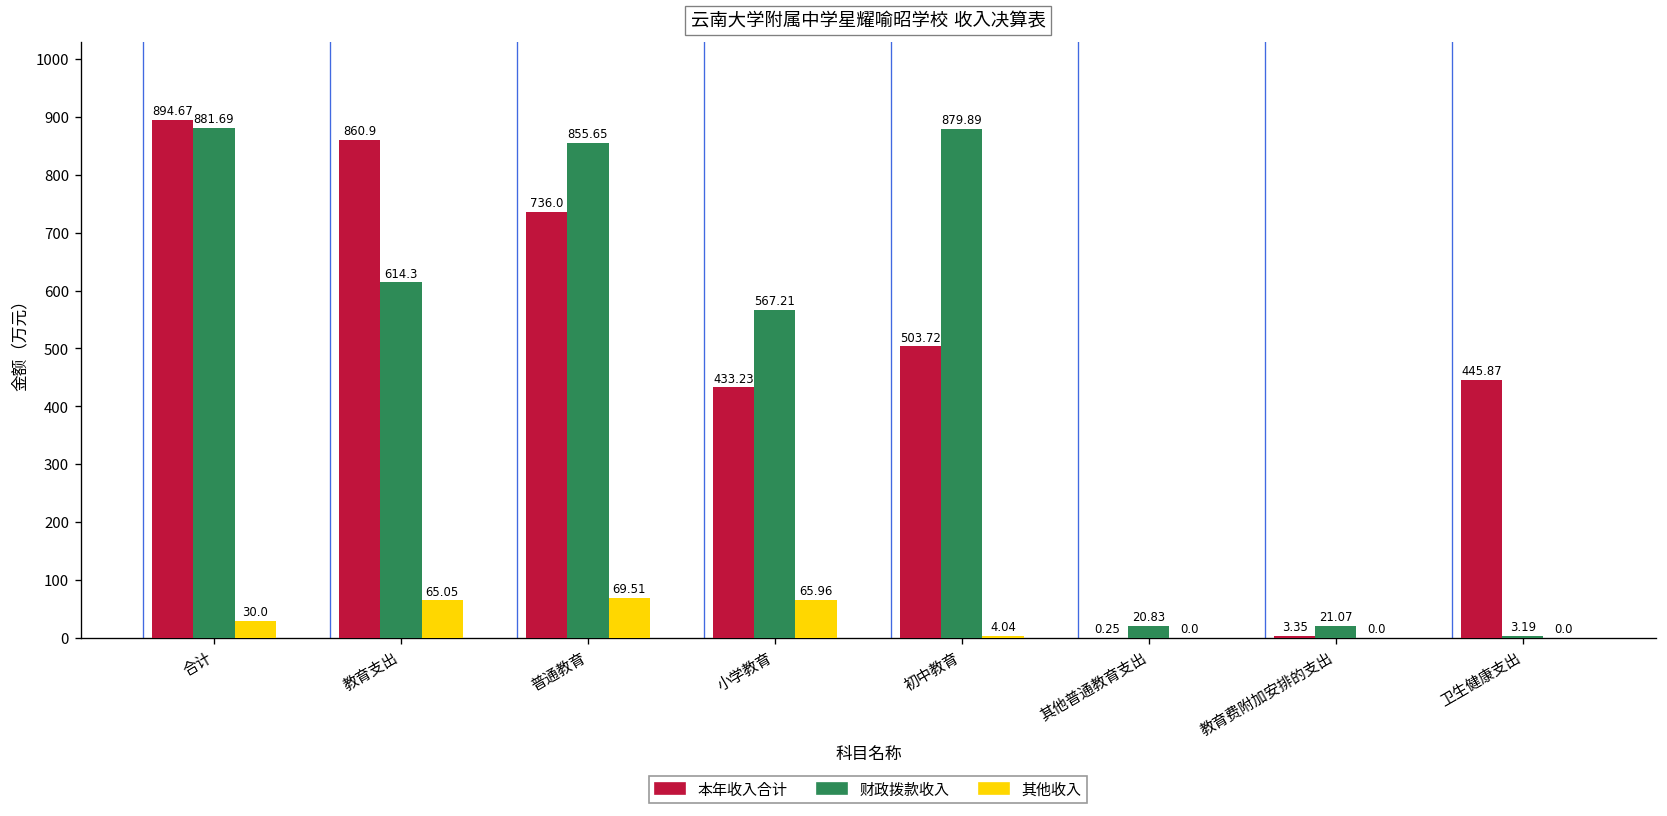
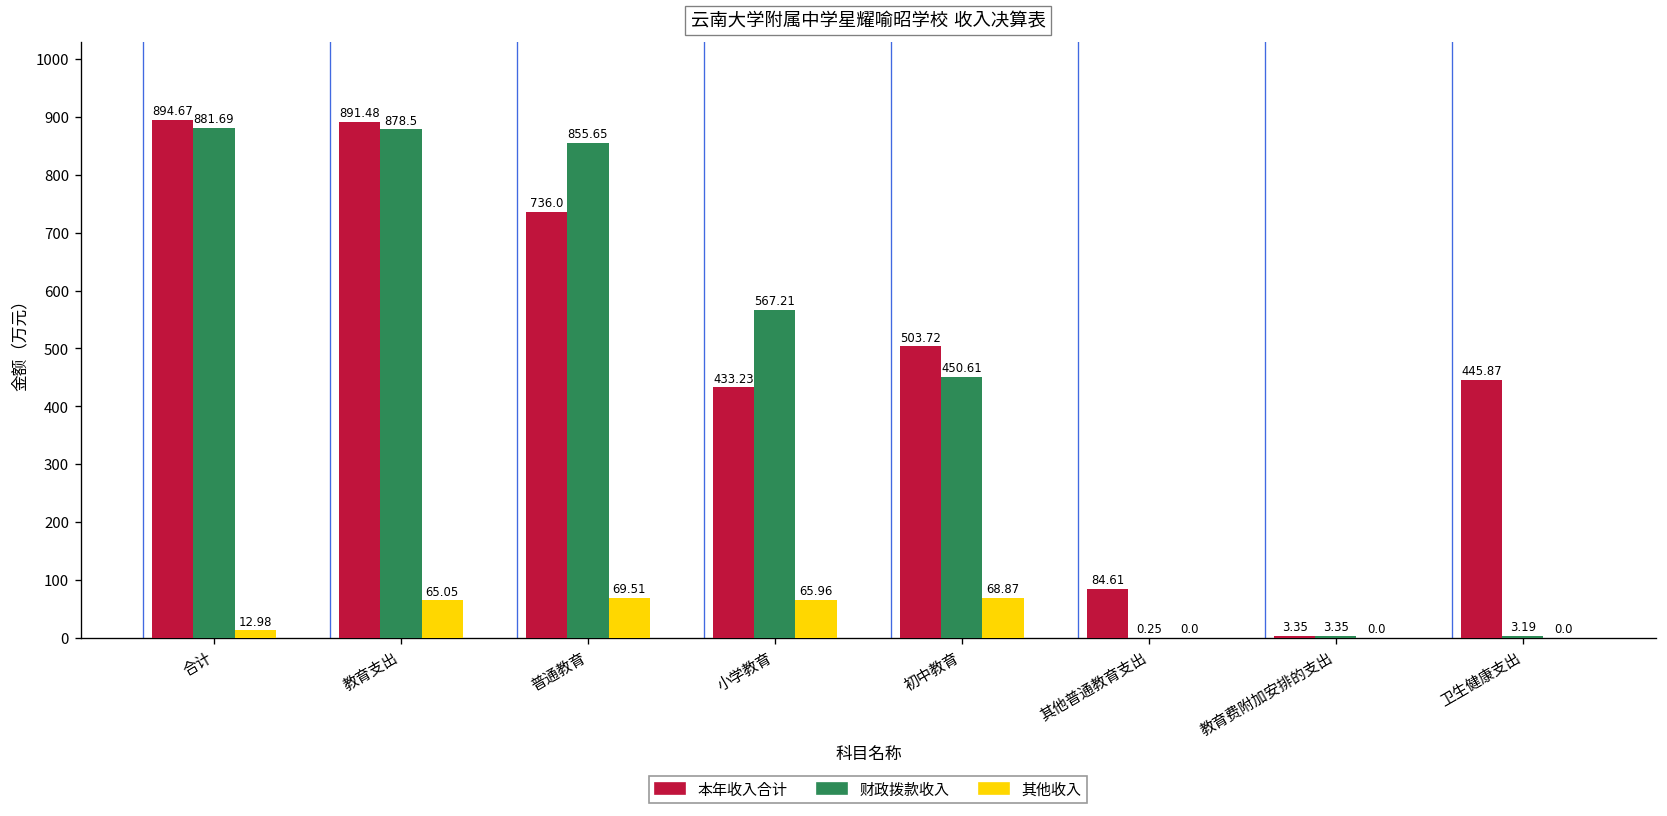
其他收入, 合计: 30.0 -> 12.98
本年收入合计, 教育支出: 860.9 -> 891.48
财政拨款收入, 教育支出: 614.3 -> 878.5
财政拨款收入, 初中教育: 879.89 -> 450.61
其他收入, 初中教育: 4.04 -> 68.87
本年收入合计, 其他普通教育支出: 0.25 -> 84.61
财政拨款收入, 其他普通教育支出: 20.83 -> 0.25
财政拨款收入, 教育费附加安排的支出: 21.07 -> 3.35
